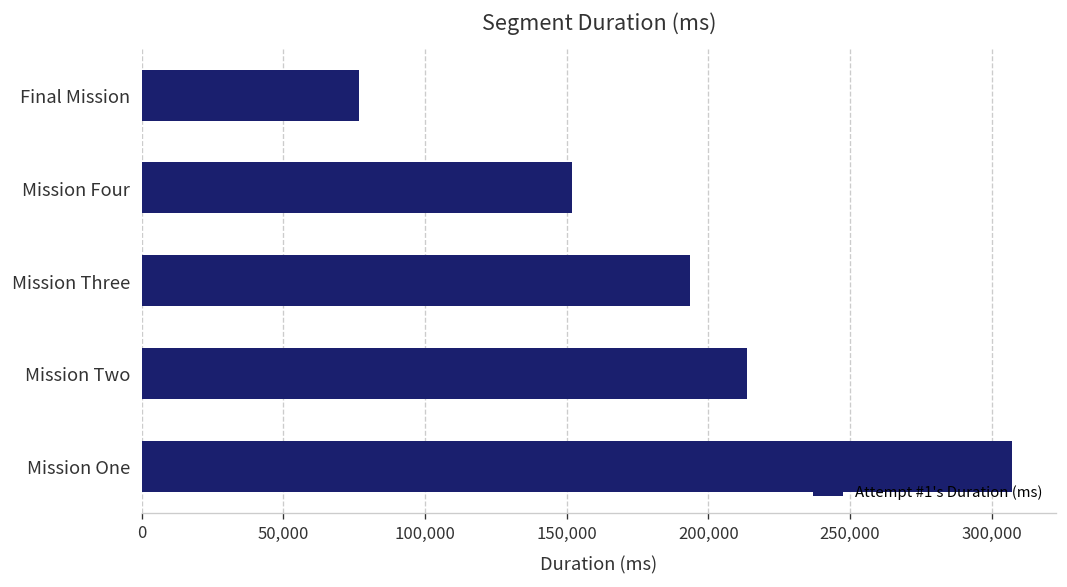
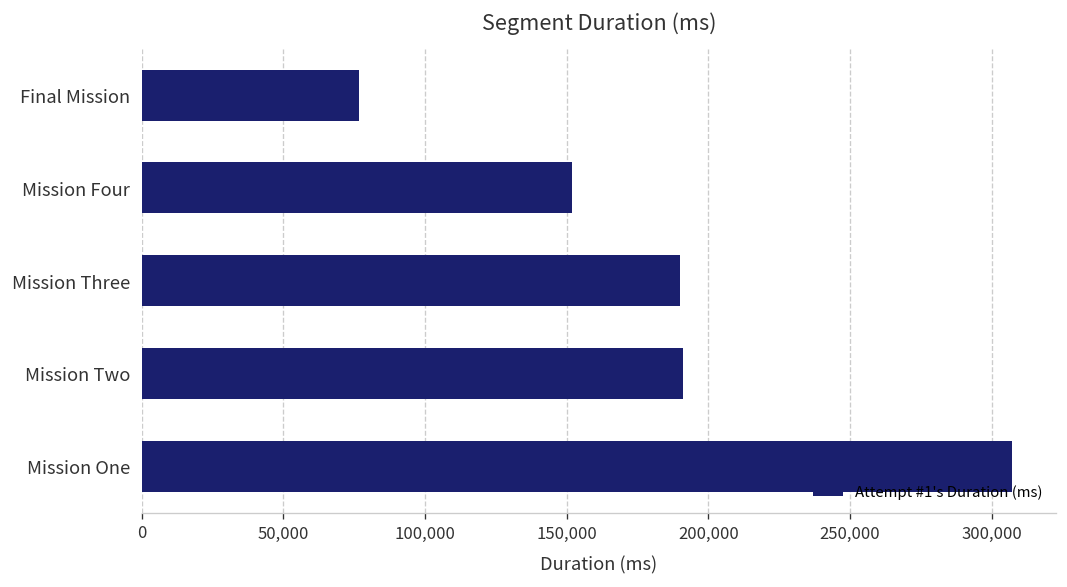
Mission Three: 194,000 -> 190,000
Mission Two: 214,000 -> 191,000
